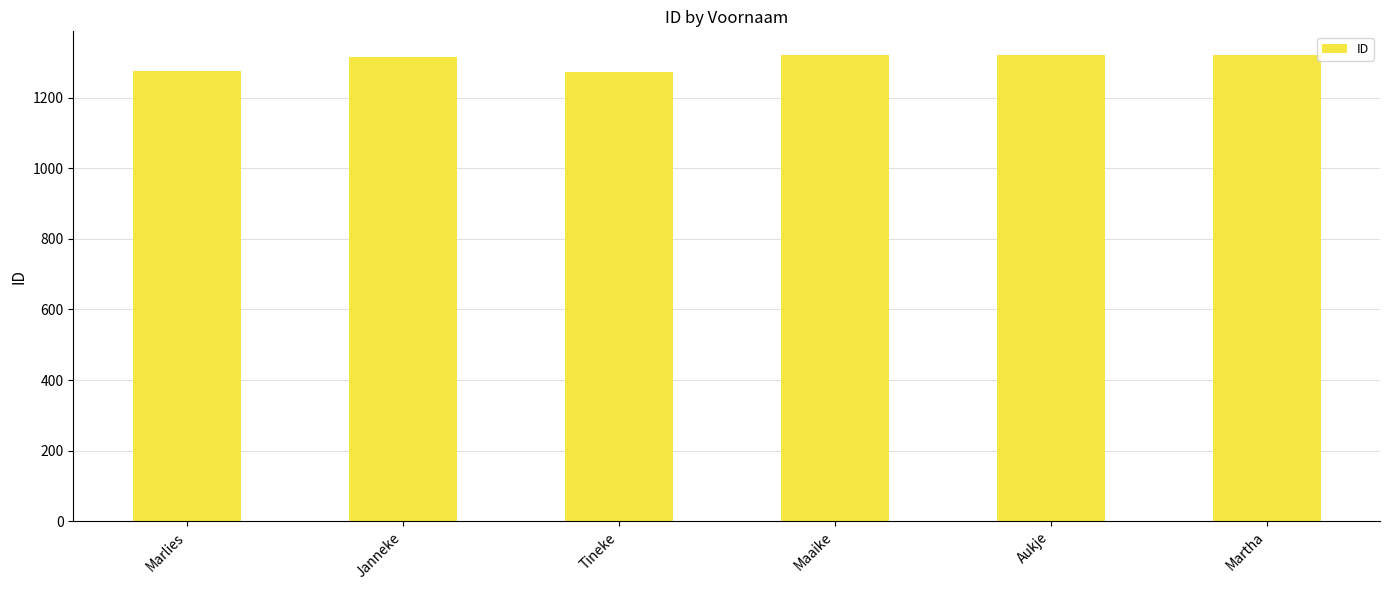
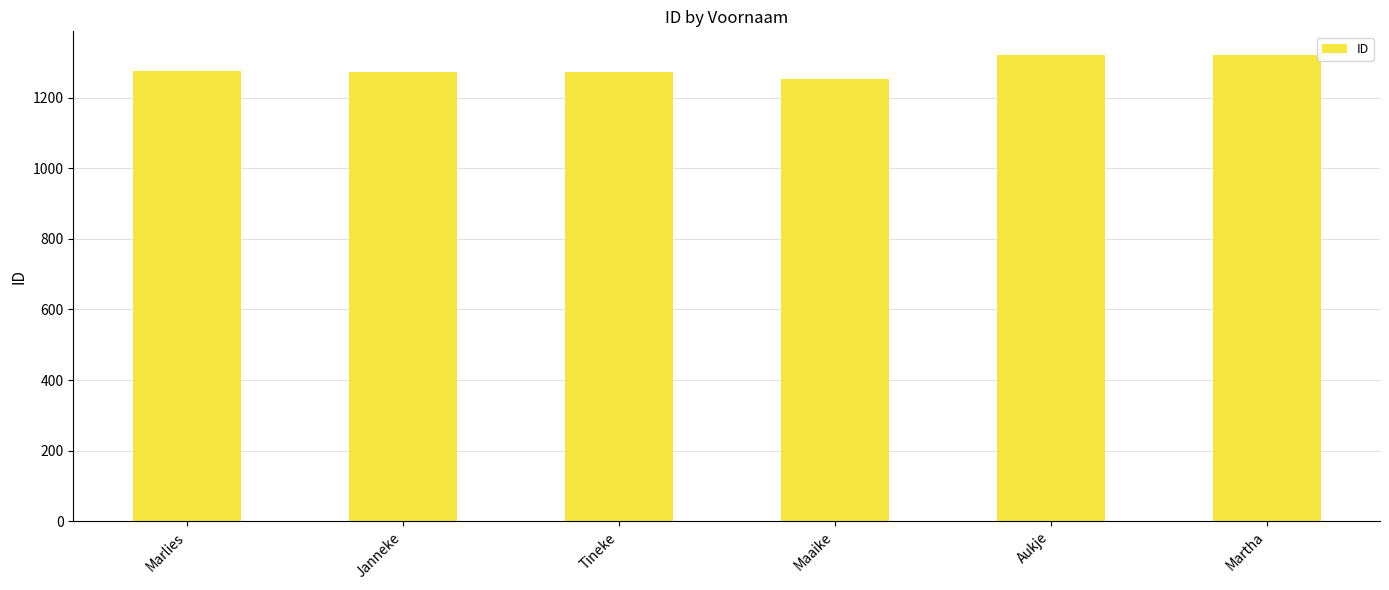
Janneke: 1320 -> 1270
Maaike: 1320 -> 1250
